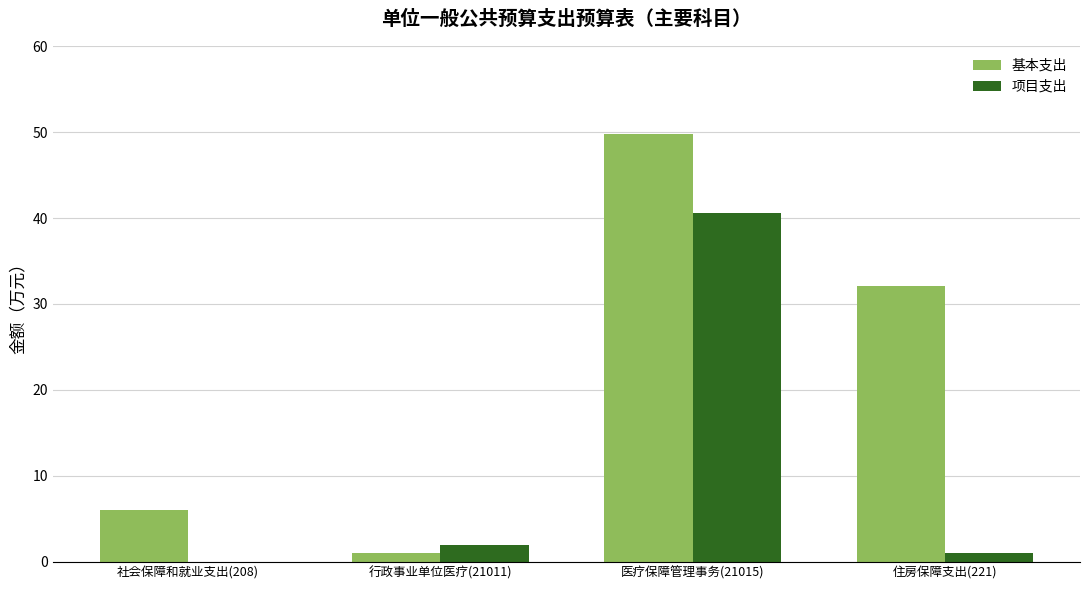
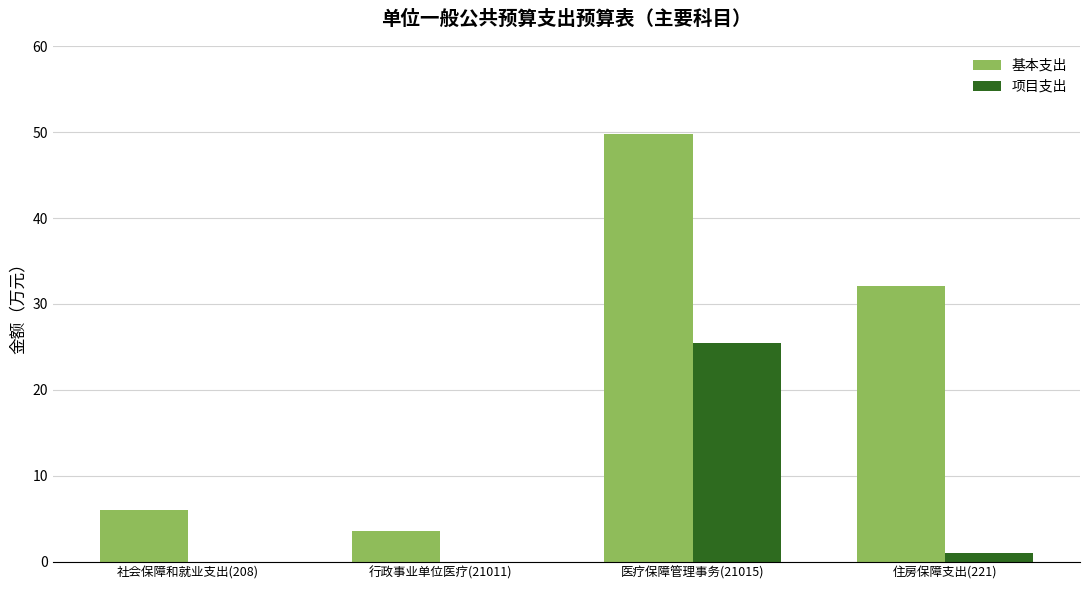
基本支出, 行政事业单位医疗(21011): 1 -> 4
项目支出, 行政事业单位医疗(21011): 2 -> 0
项目支出, 医疗保障管理事务(21015): 41 -> 25
